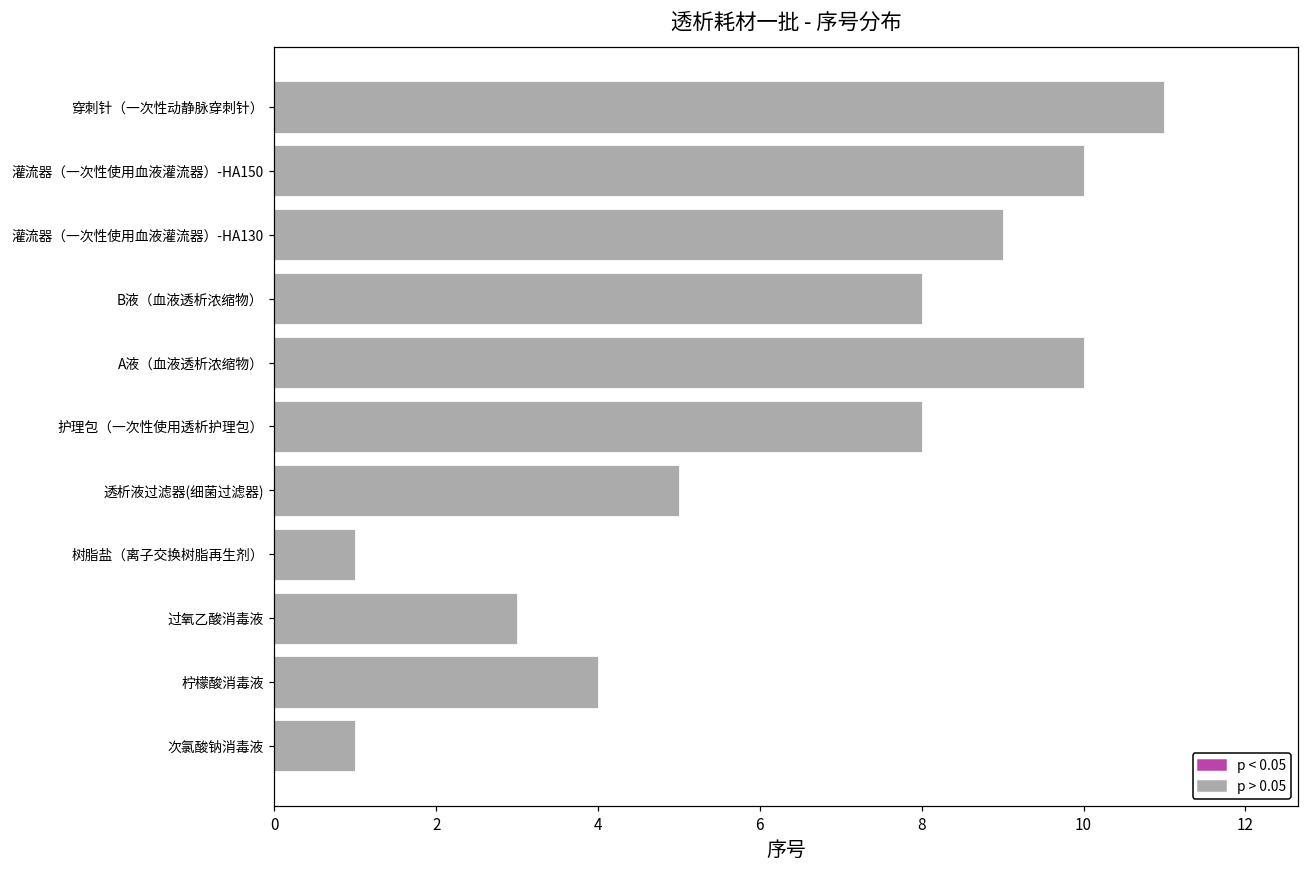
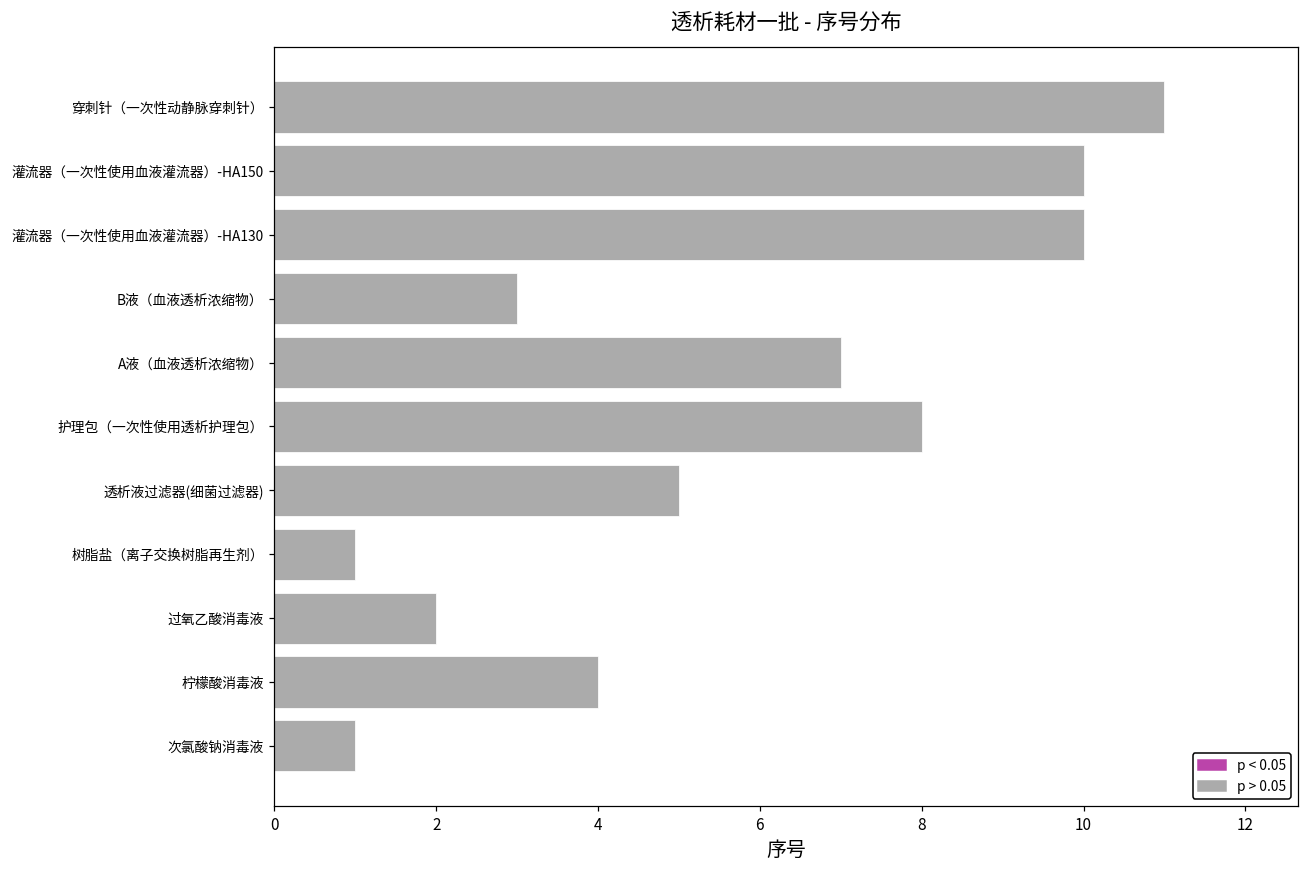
灌流器（一次性使用血液灌流器）-HA130: 9 -> 10
B液（血液透析浓缩物）: 8 -> 3
A液（血液透析浓缩物）: 10 -> 7
过氧乙酸消毒液: 3 -> 2
